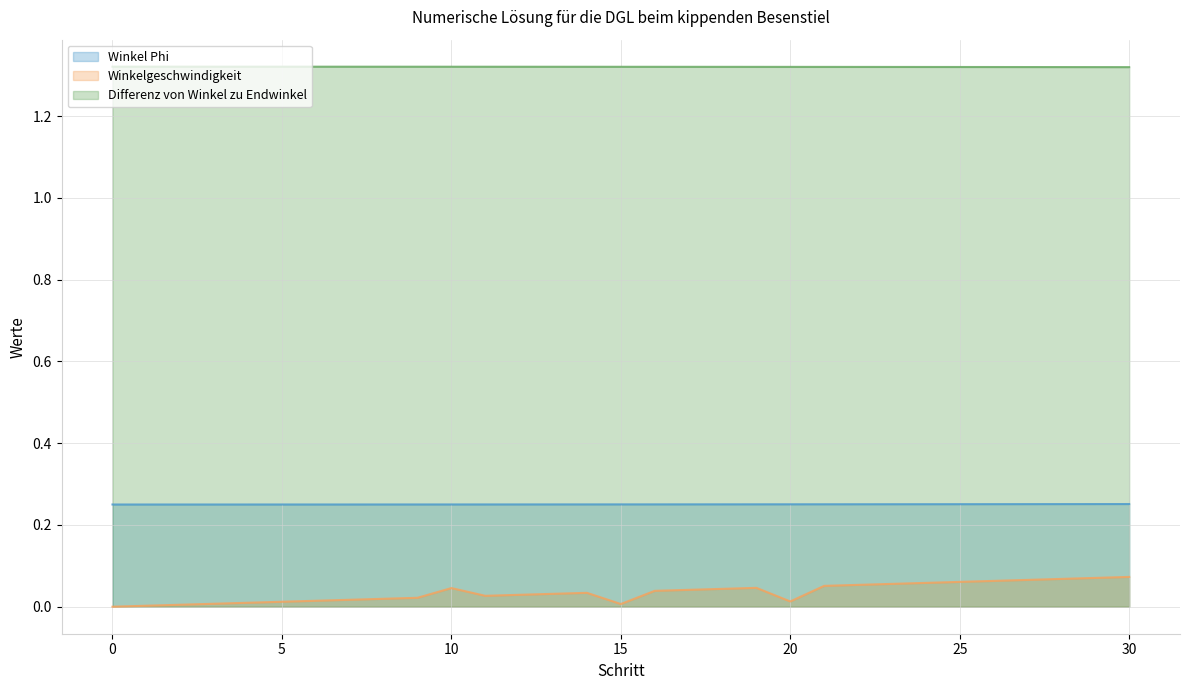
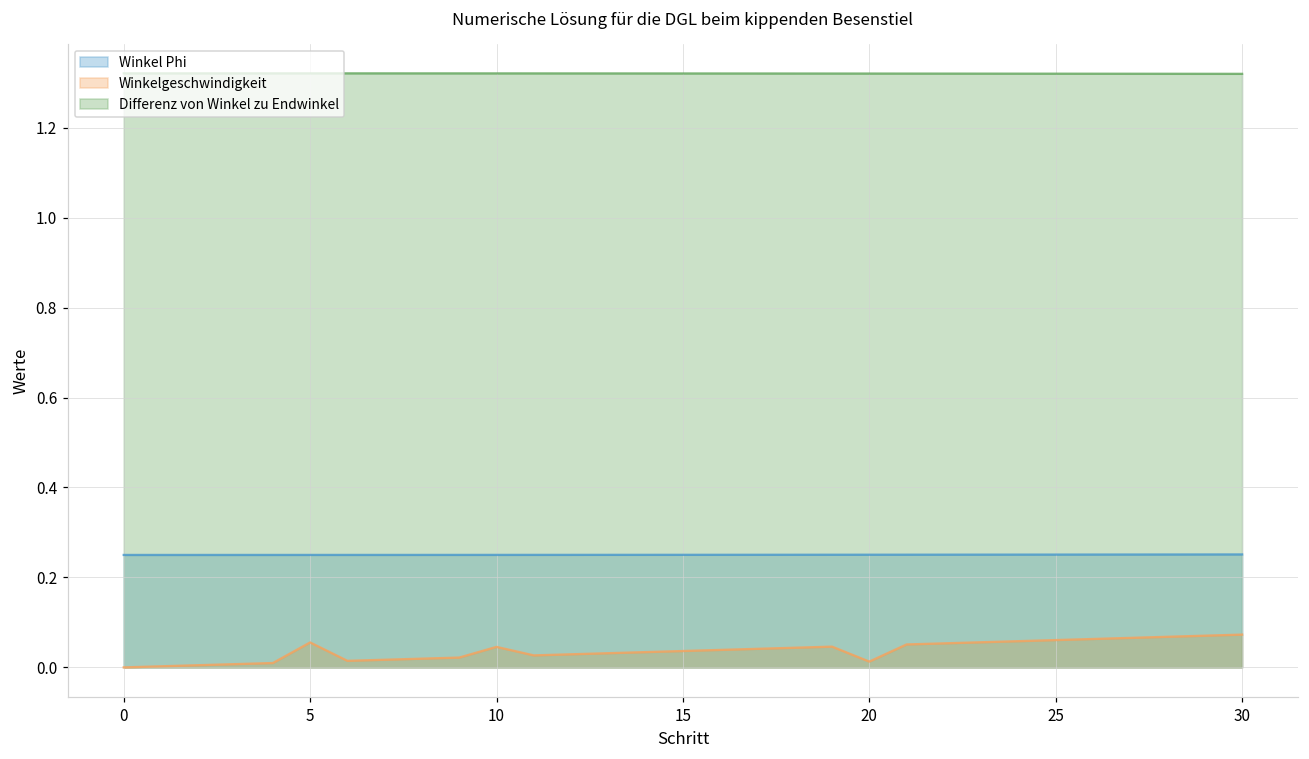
Winkelgeschwindigkeit, 5: 0.01 -> 0.06
Winkelgeschwindigkeit, 15: 0.01 -> 0.04
